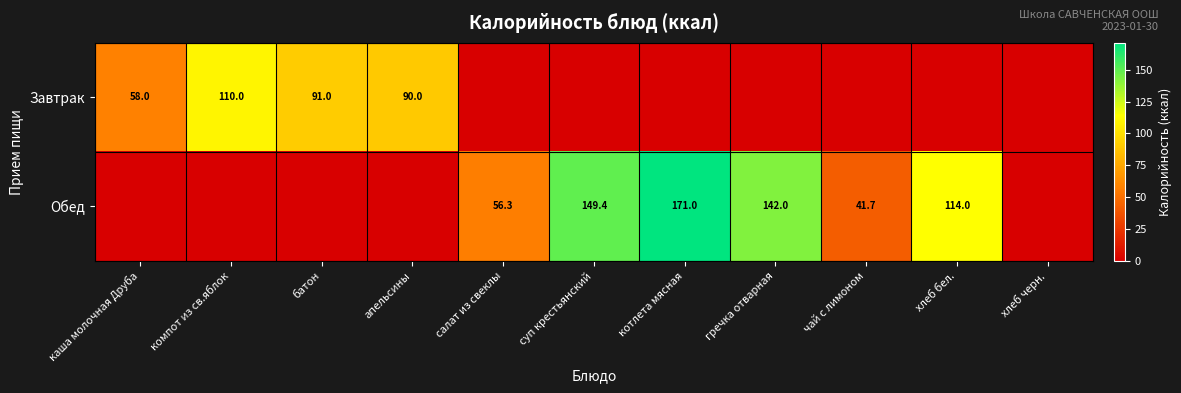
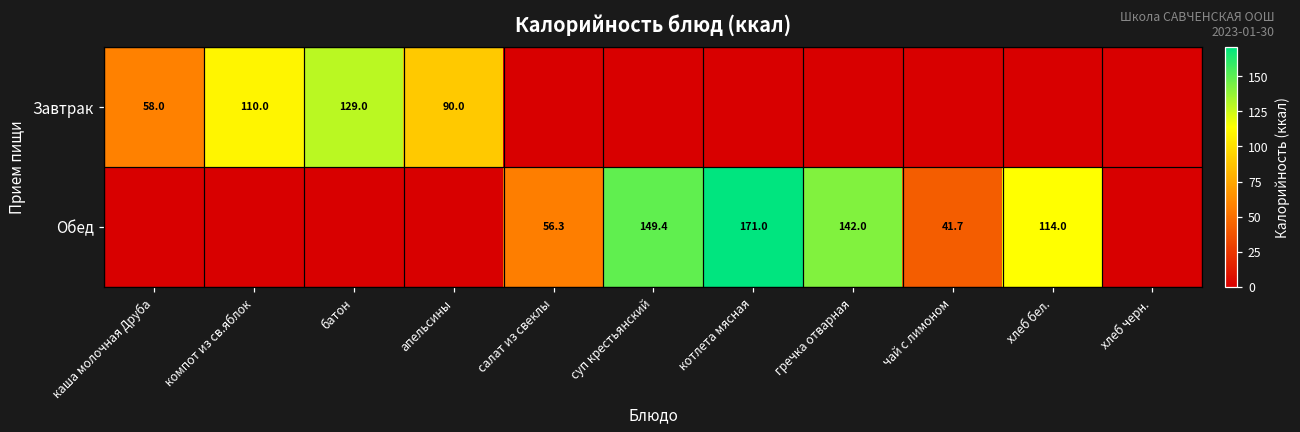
Завтрак, батон: 91.0 -> 129.0
